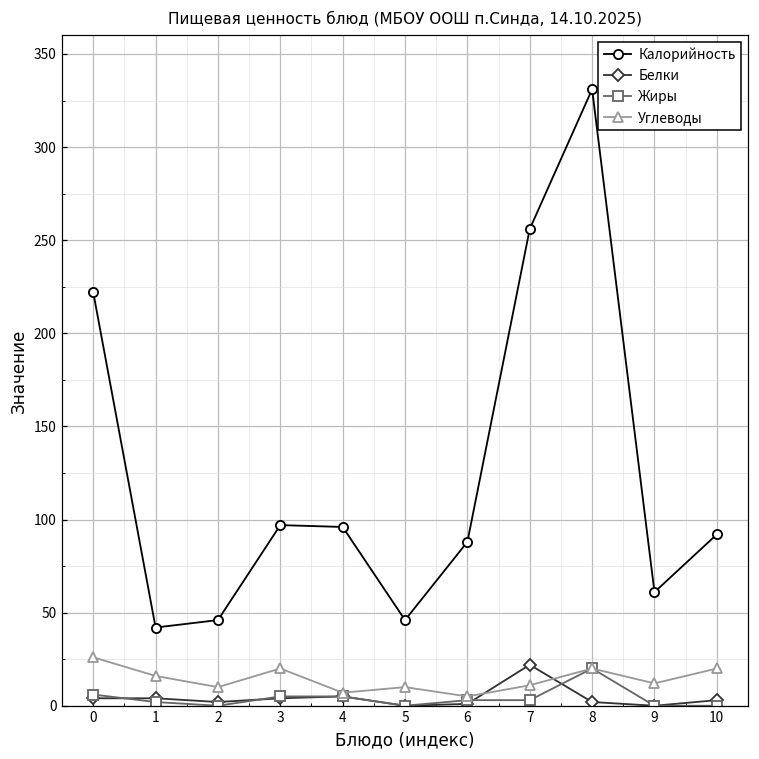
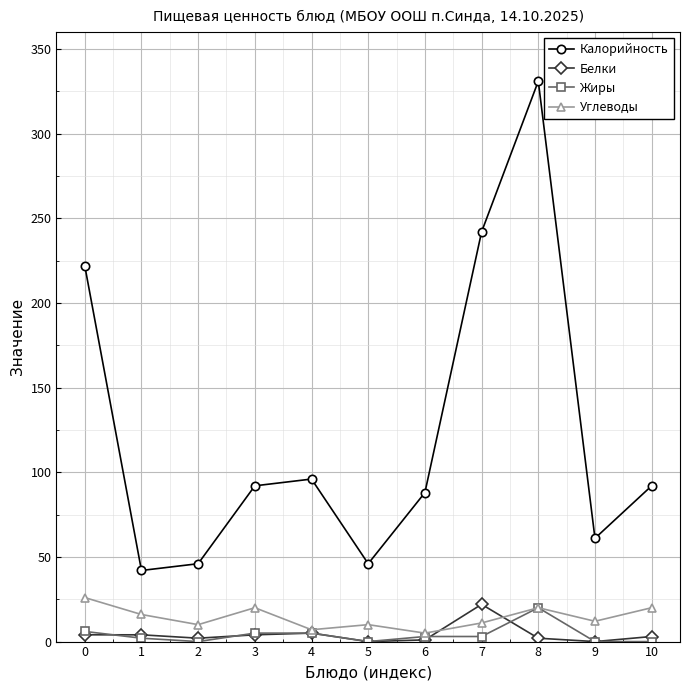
Калорийность, 3: 97 -> 92
Калорийность, 7: 256 -> 242
